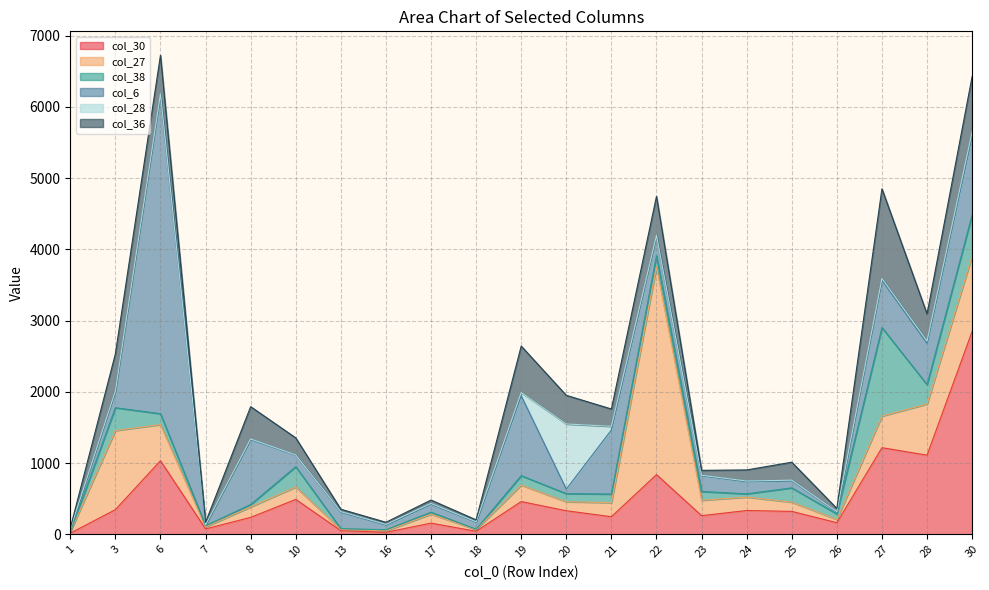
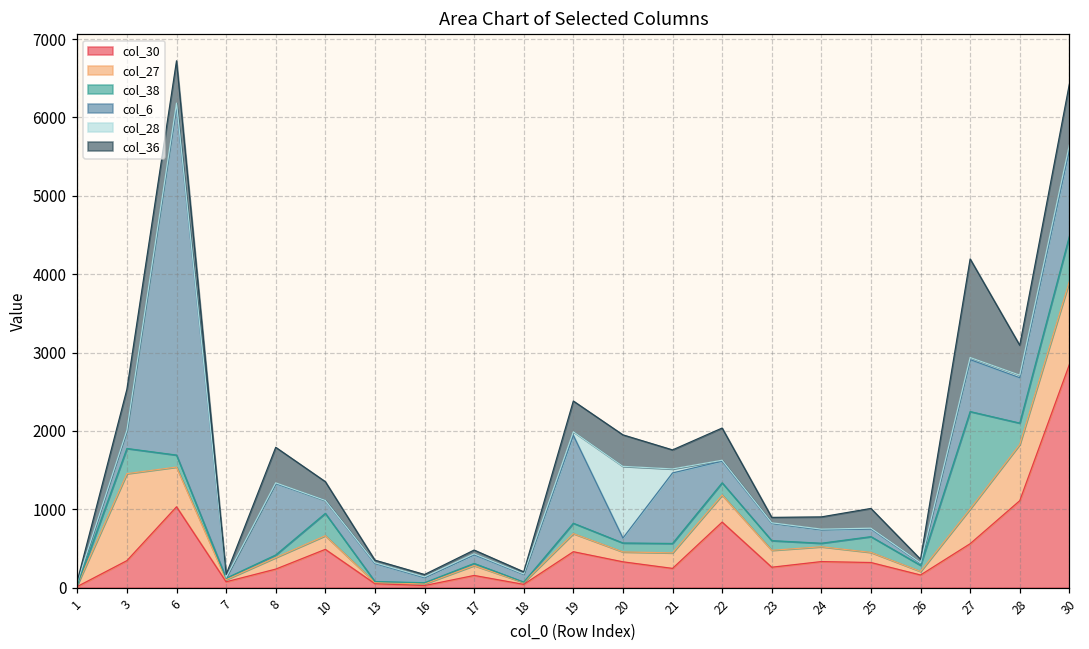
col_36, 19: 700 -> 400
col_27, 22: 2900 -> 300
col_36, 22: 500 -> 400
col_30, 27: 1200 -> 600
